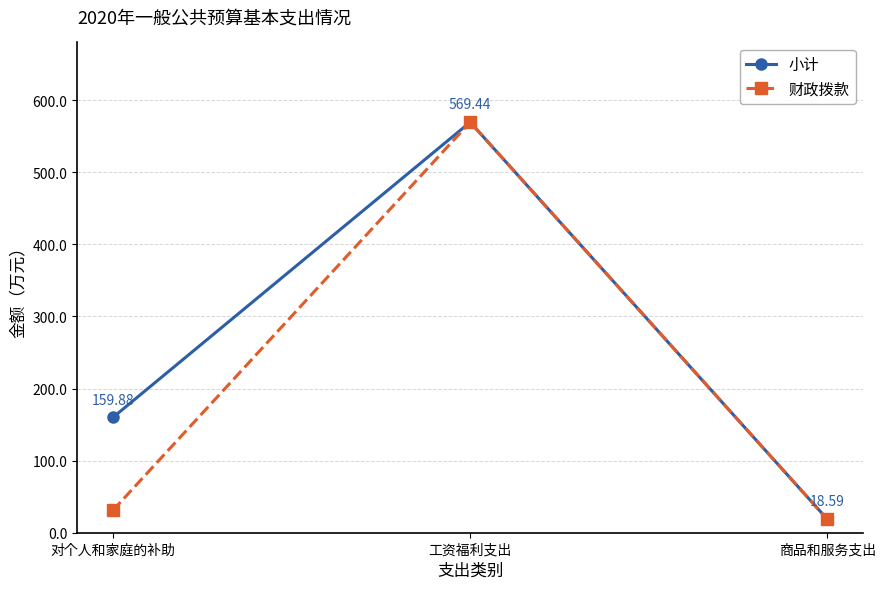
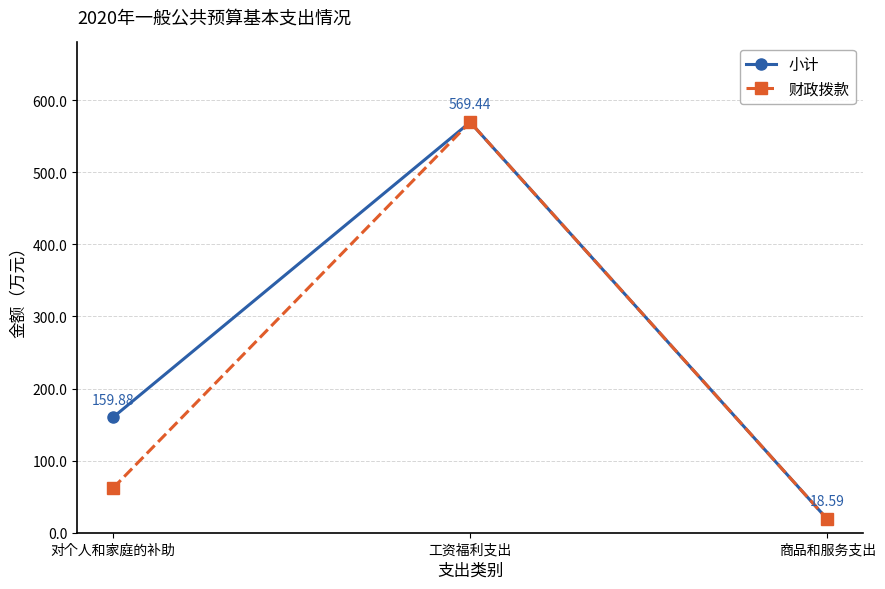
财政拨款, 对个人和家庭的补助: 30 -> 60
